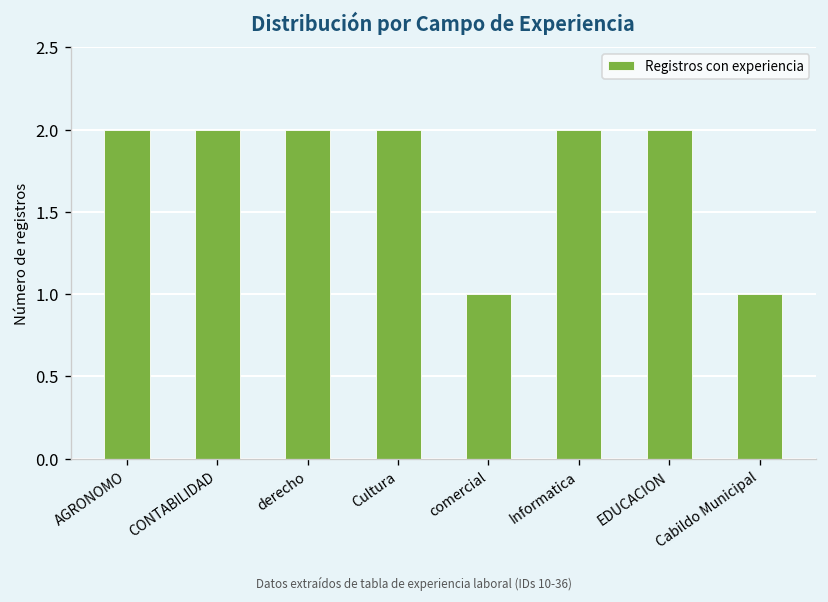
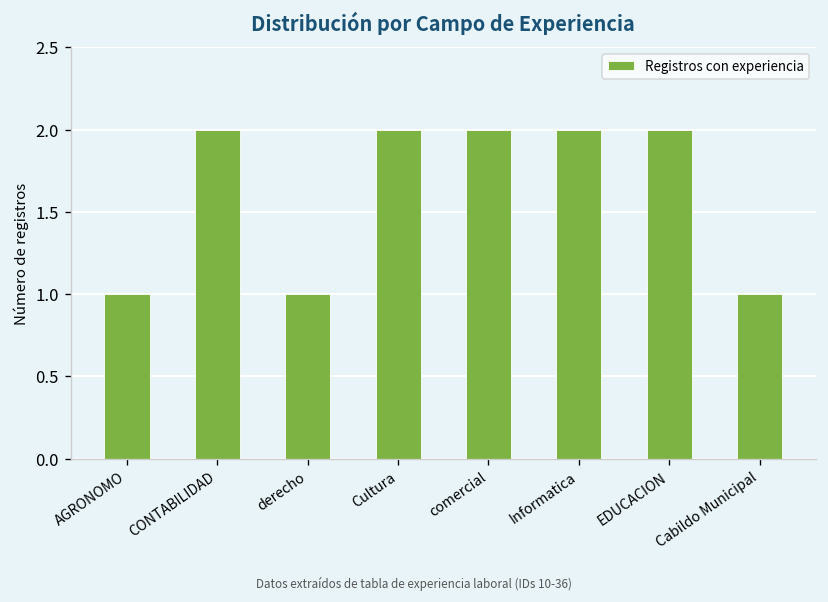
AGRONOMO: 2 -> 1
derecho: 2 -> 1
comercial: 1 -> 2
